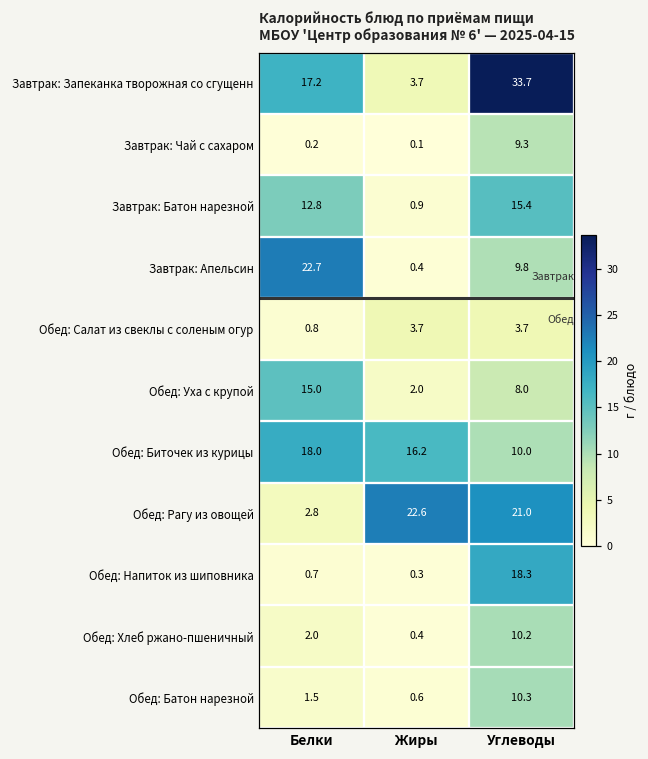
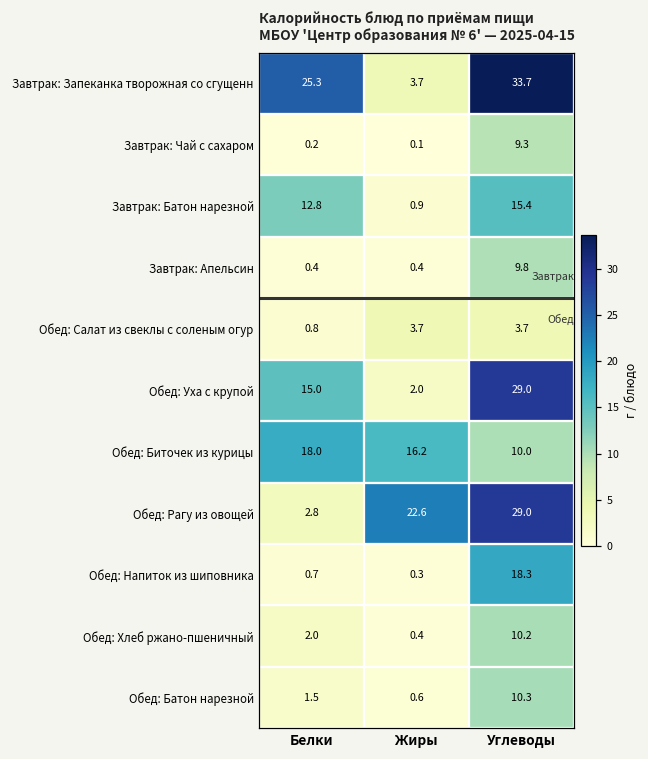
Завтрак: Запеканка творожная со сгущенн, Белки: 17.2 -> 25.3
Завтрак: Апельсин, Белки: 22.7 -> 0.4
Обед: Уха с крупой, Углеводы: 8.0 -> 29.0
Обед: Рагу из овощей, Углеводы: 21.0 -> 29.0
